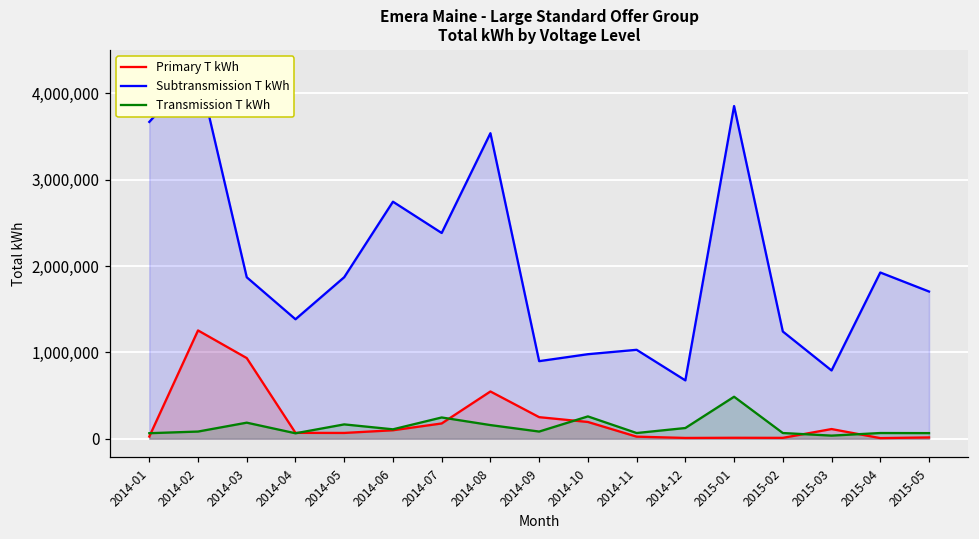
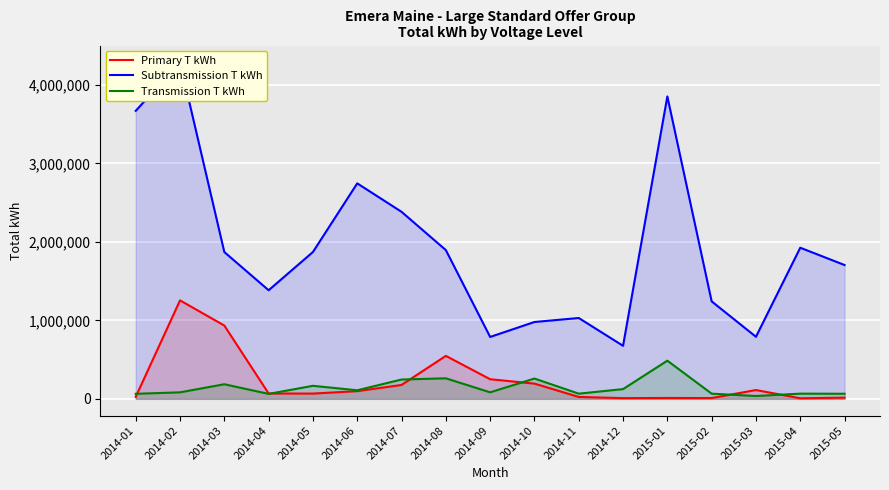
Subtransmission T kWh, 2014-08: 3,500,000 -> 1,900,000
Transmission T kWh, 2014-08: 200,000 -> 300,000
Subtransmission T kWh, 2014-09: 900,000 -> 800,000
